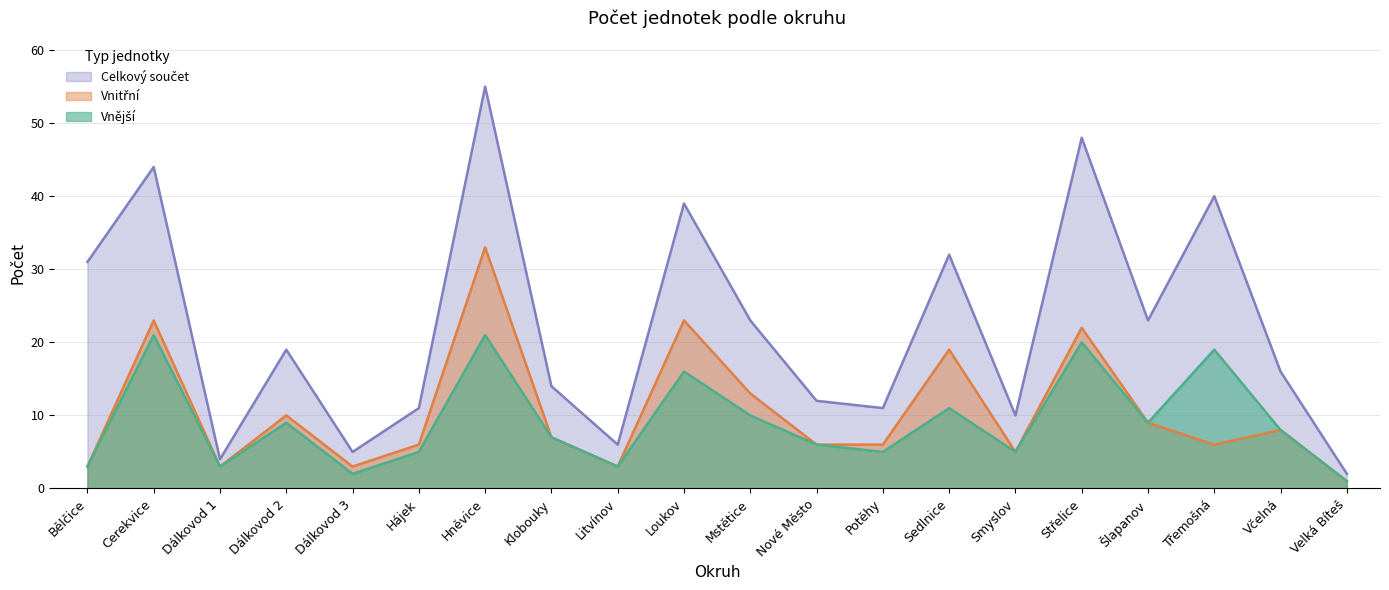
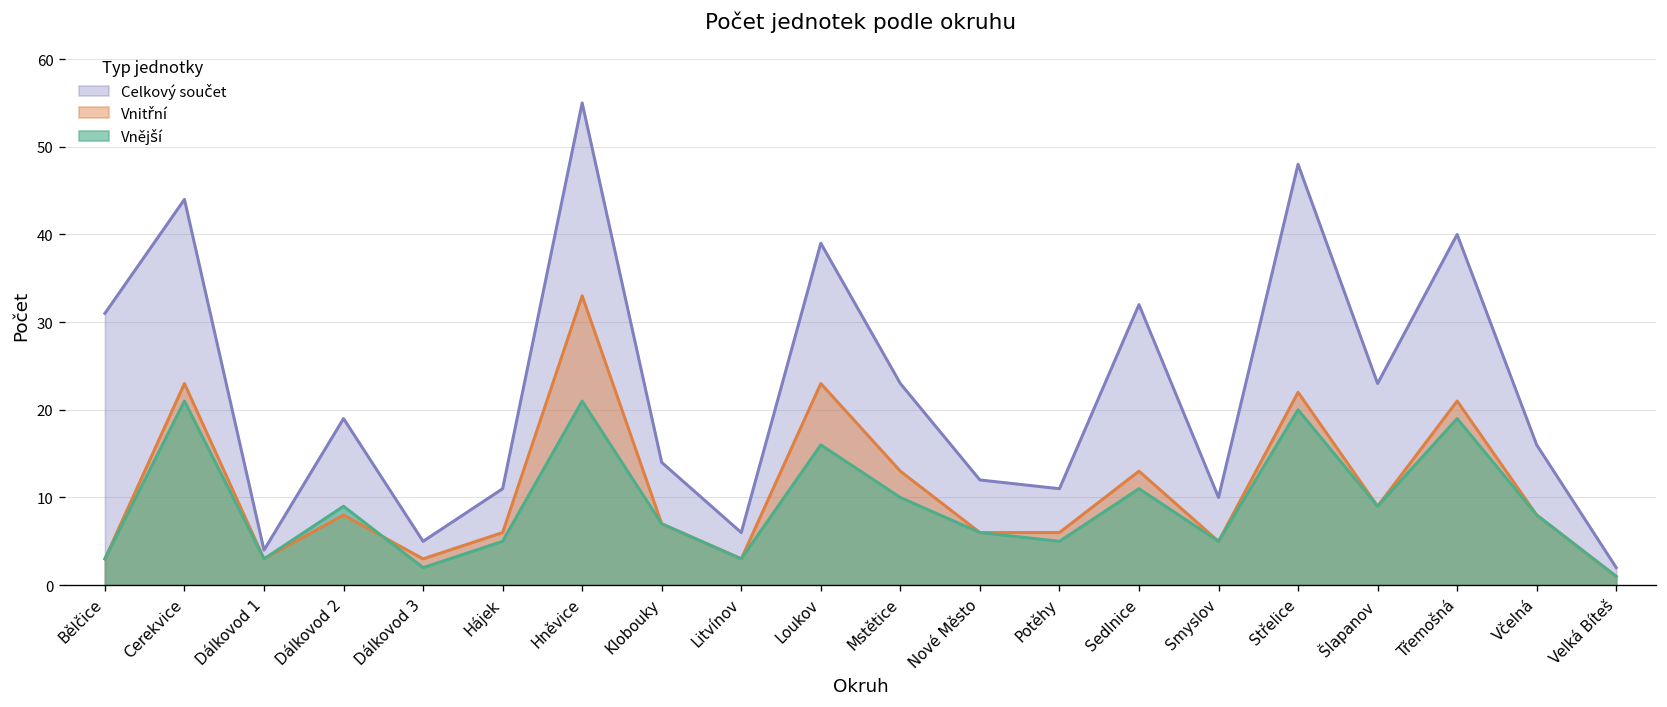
Vnitřní, Dálkovod 2: 10 -> 8
Vnitřní, Sedlnice: 19 -> 13
Vnitřní, Třemošná: 6 -> 21
